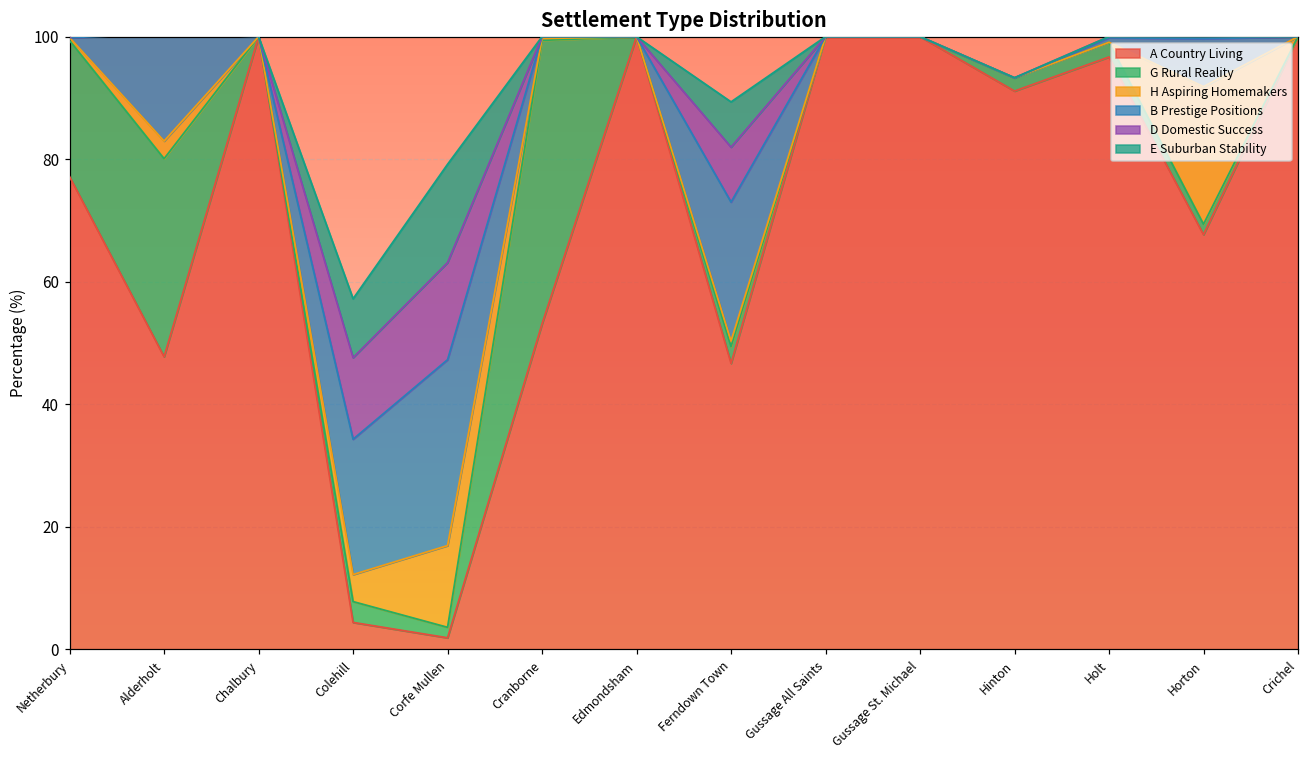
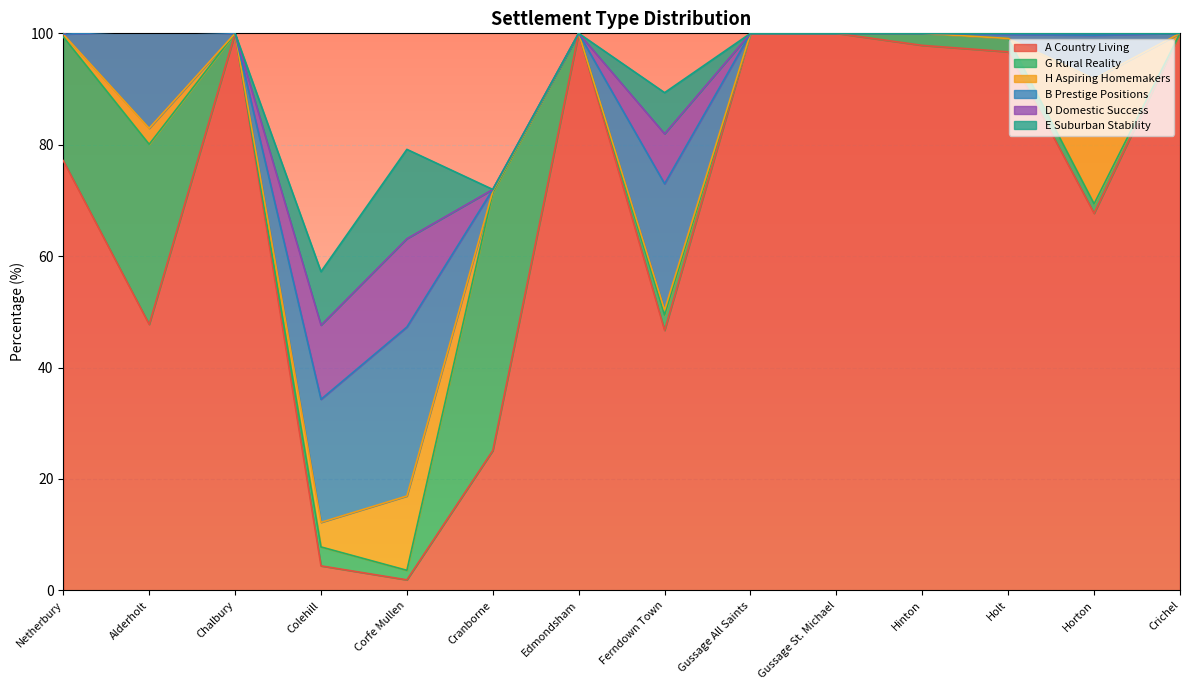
A Country Living, Cranborne: 53 -> 25
A Country Living, Hinton: 91 -> 98
